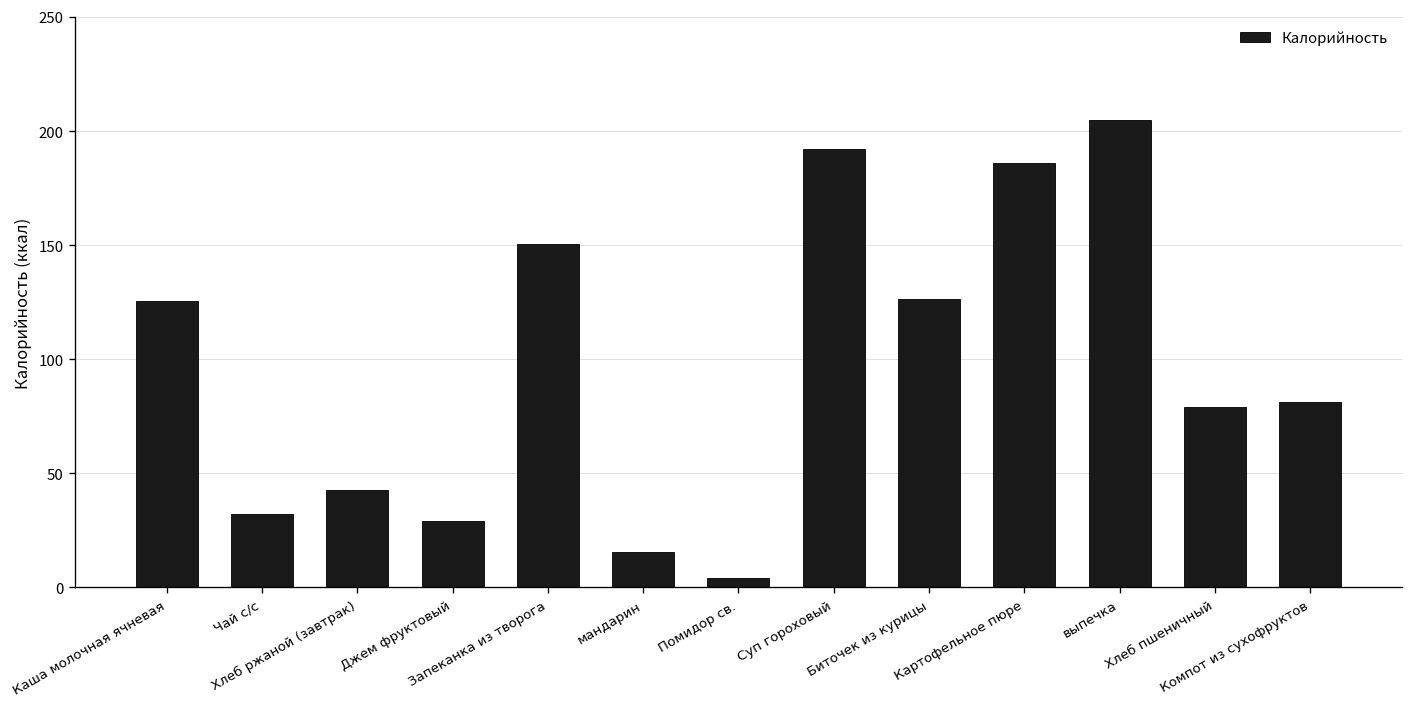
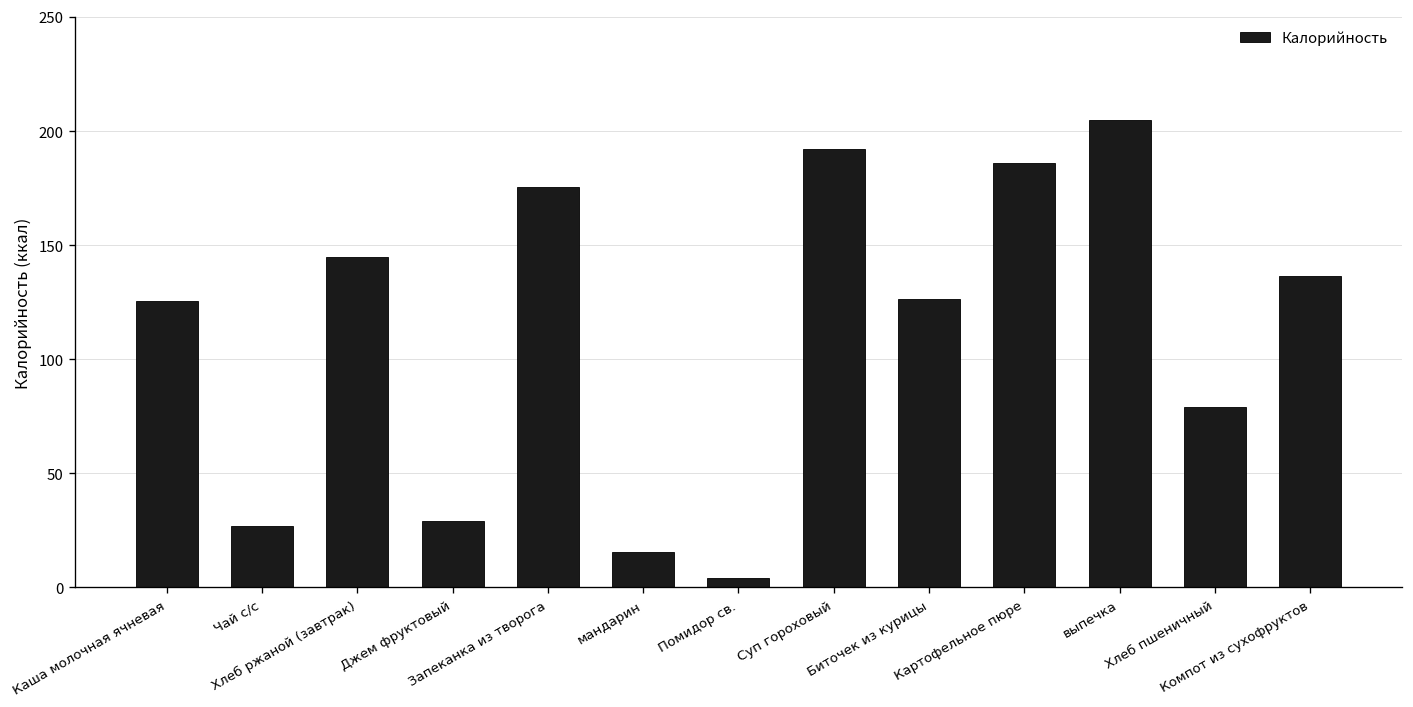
Чай с/с: 32 -> 27
Хлеб ржаной (завтрак): 43 -> 145
Запеканка из творога: 151 -> 176
Компот из сухофруктов: 81 -> 136
